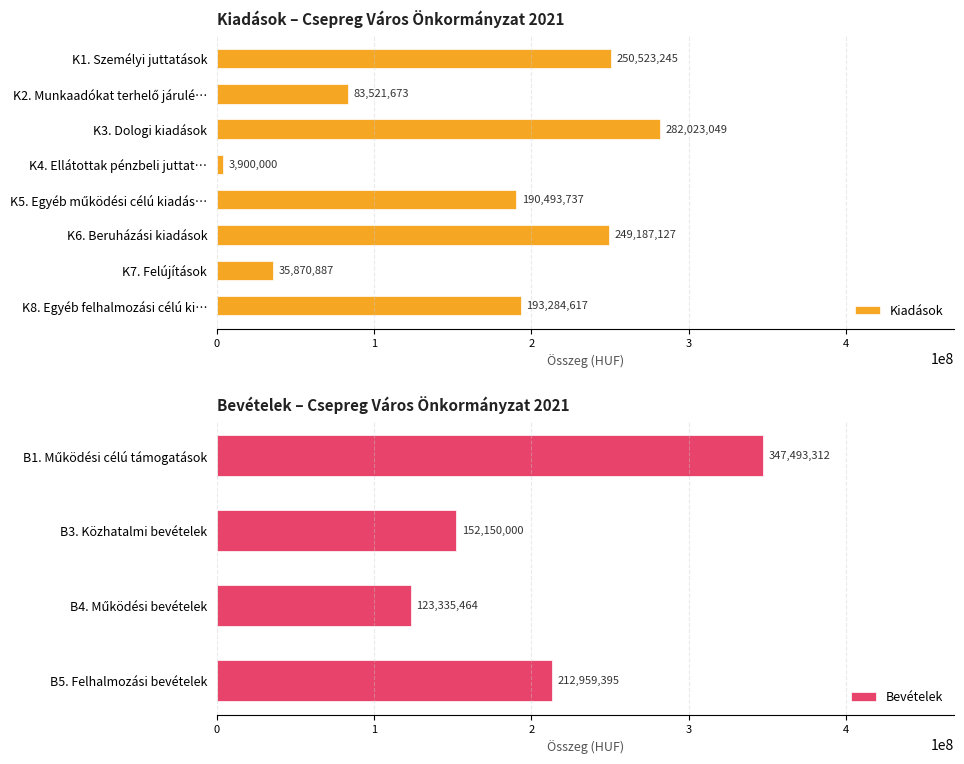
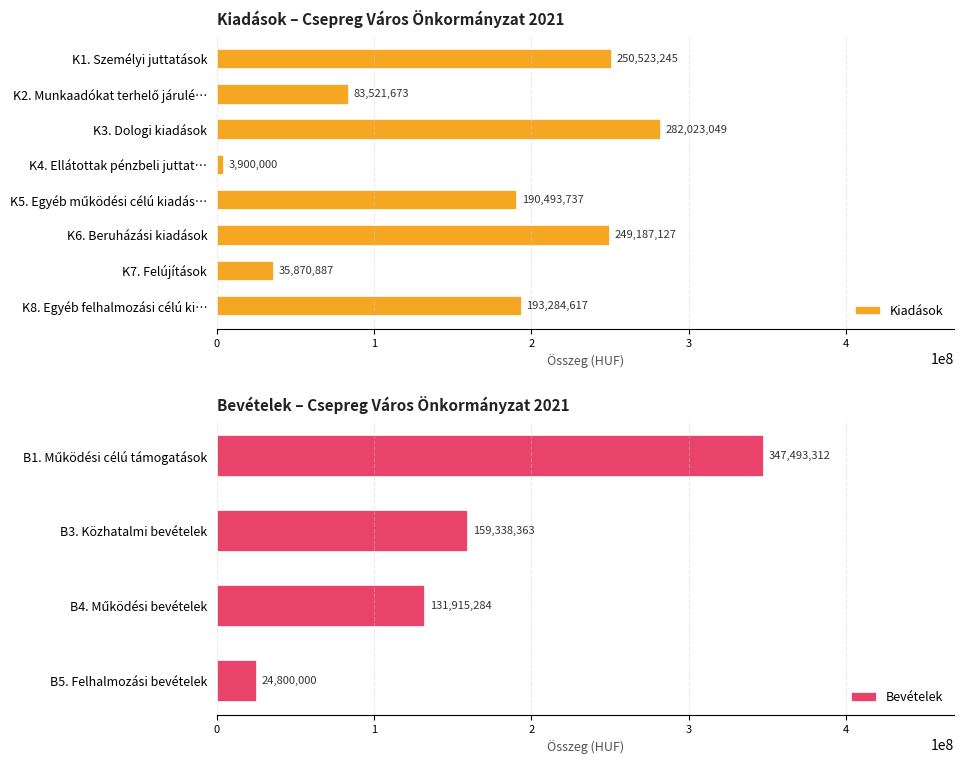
Bevételek – Csepreg Város Önkormányzat 2021, B3. Közhatalmi bevételek: 152,150,000 -> 159,338,363
Bevételek – Csepreg Város Önkormányzat 2021, B4. Működési bevételek: 123,335,464 -> 131,915,284
Bevételek – Csepreg Város Önkormányzat 2021, B5. Felhalmozási bevételek: 212,959,395 -> 24,800,000
